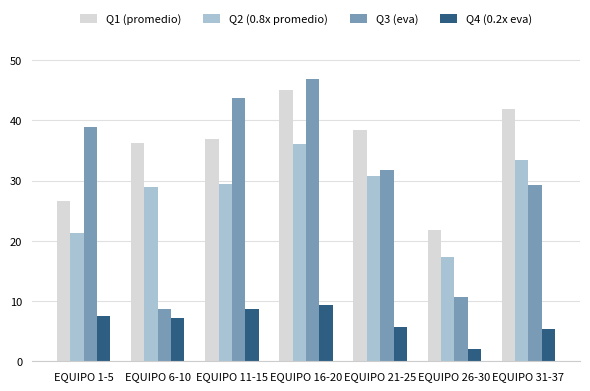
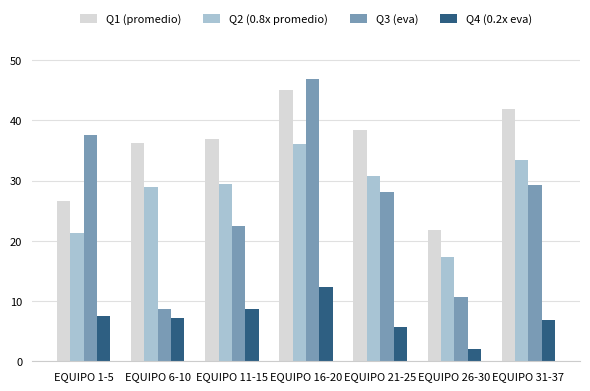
Q3 (eva), EQUIPO 1-5: 39 -> 38
Q3 (eva), EQUIPO 11-15: 44 -> 23
Q4 (0.2x eva), EQUIPO 16-20: 9 -> 12
Q3 (eva), EQUIPO 21-25: 32 -> 28
Q4 (0.2x eva), EQUIPO 31-37: 5 -> 7
